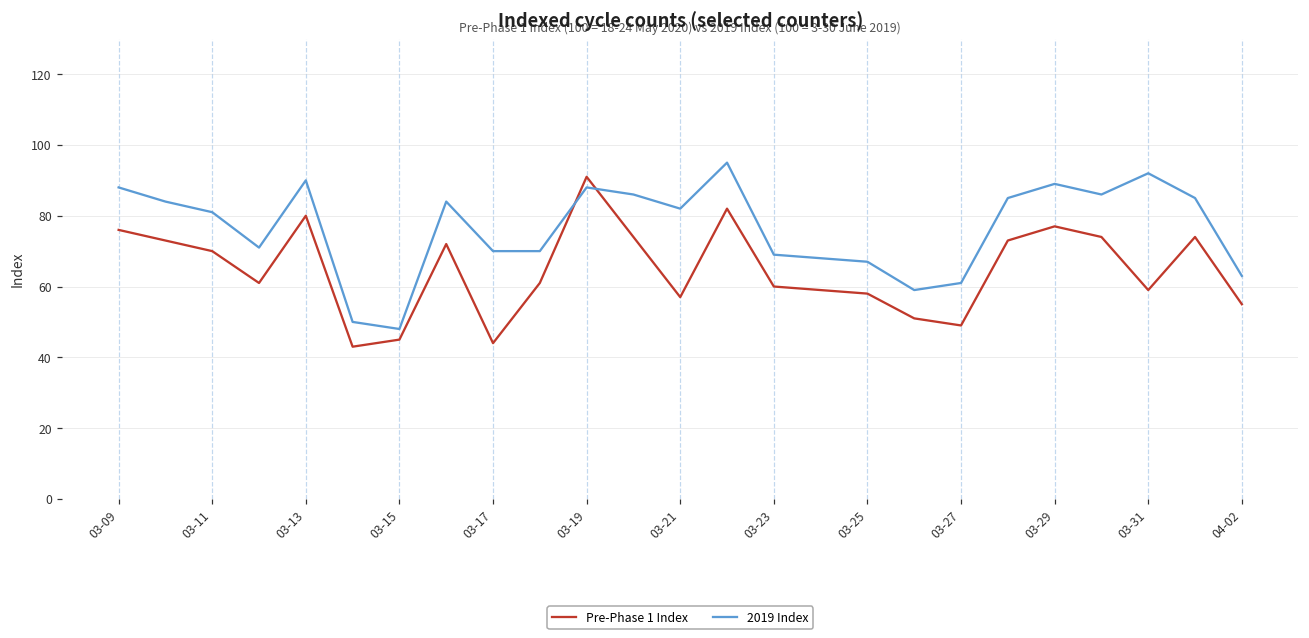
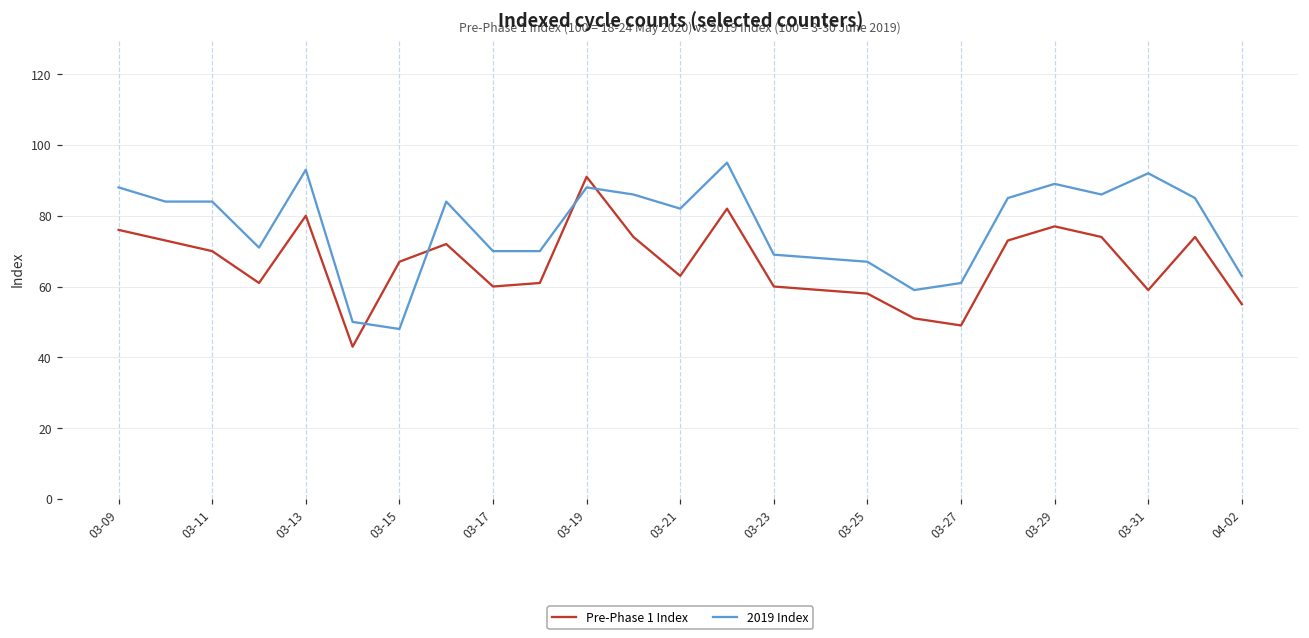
2019 Index, 03-11: 81 -> 84
2019 Index, 03-13: 90 -> 93
Pre-Phase 1 Index, 03-15: 45 -> 67
Pre-Phase 1 Index, 03-17: 44 -> 60
Pre-Phase 1 Index, 03-21: 57 -> 63
